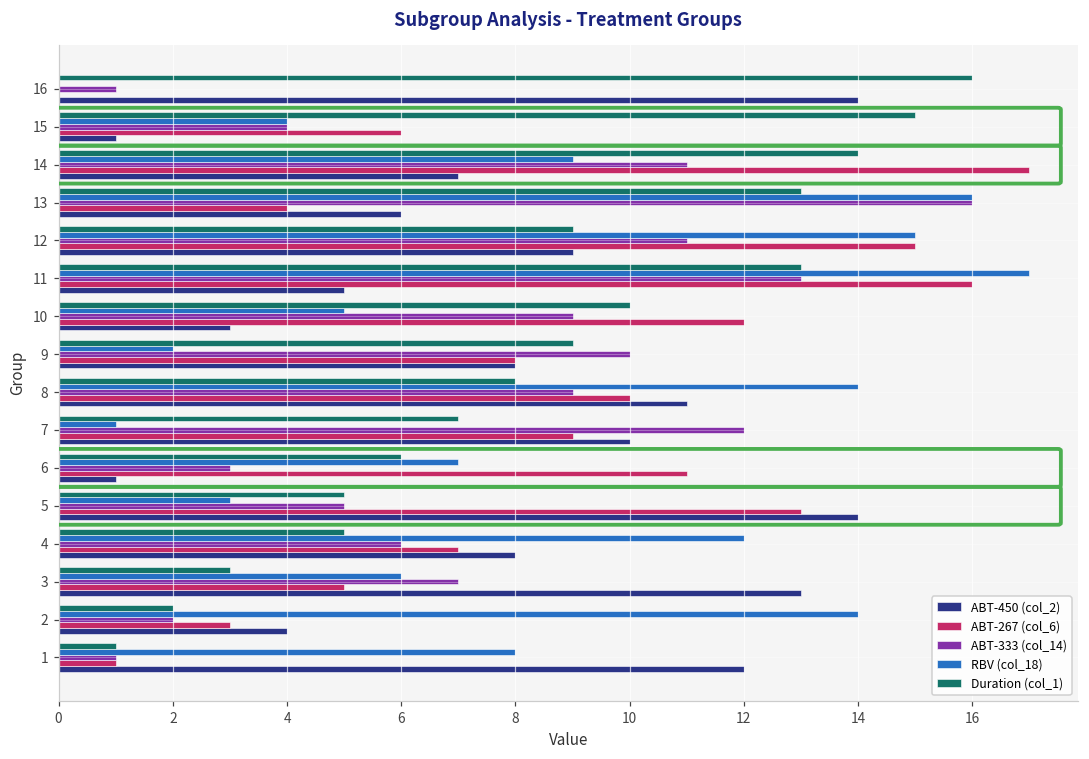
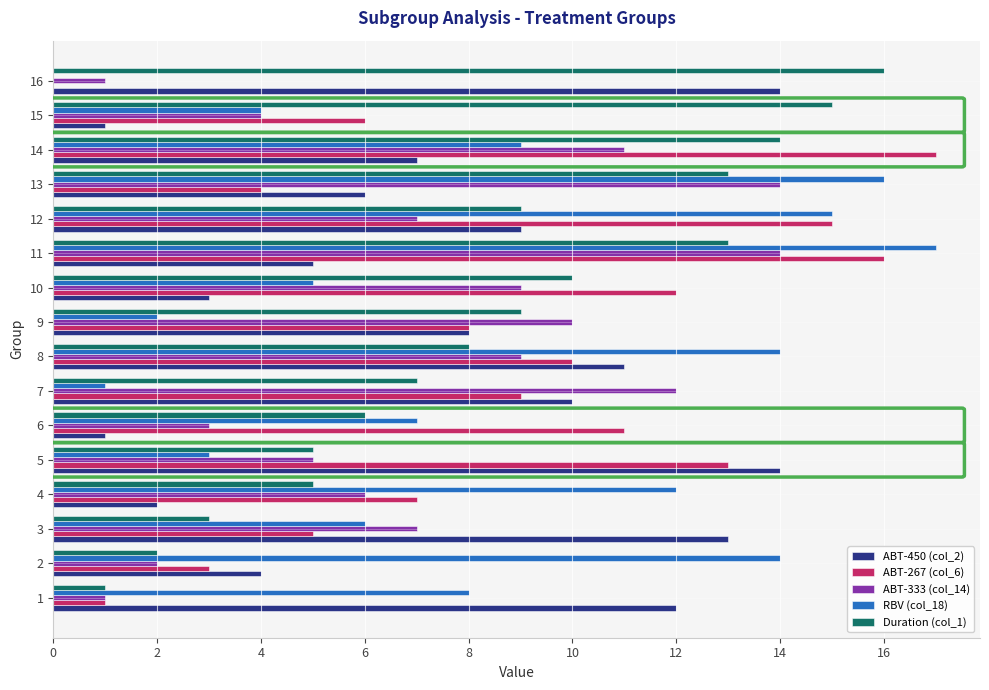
ABT-333 (col_14), 13: 16 -> 14
ABT-333 (col_14), 12: 11 -> 7
ABT-333 (col_14), 11: 13 -> 14
ABT-450 (col_2), 4: 8 -> 2
